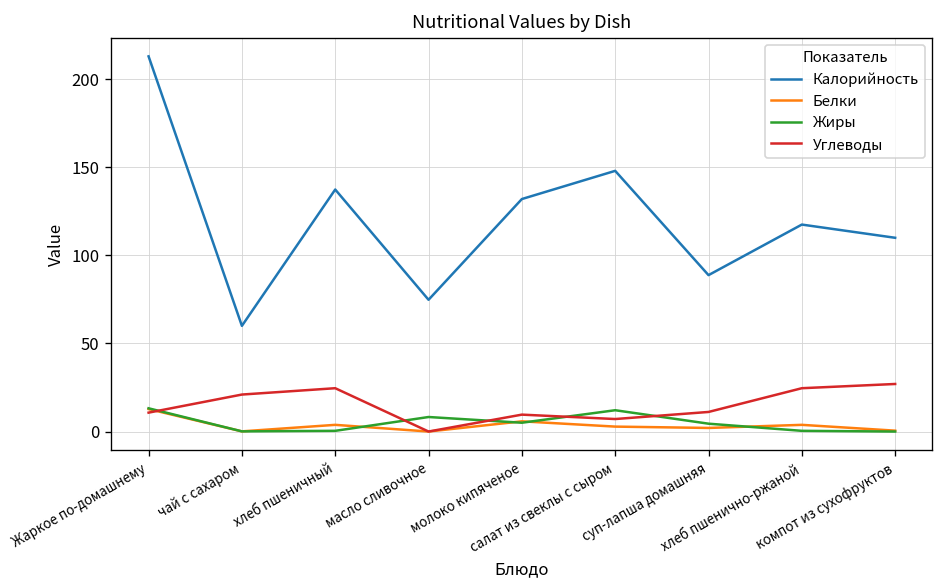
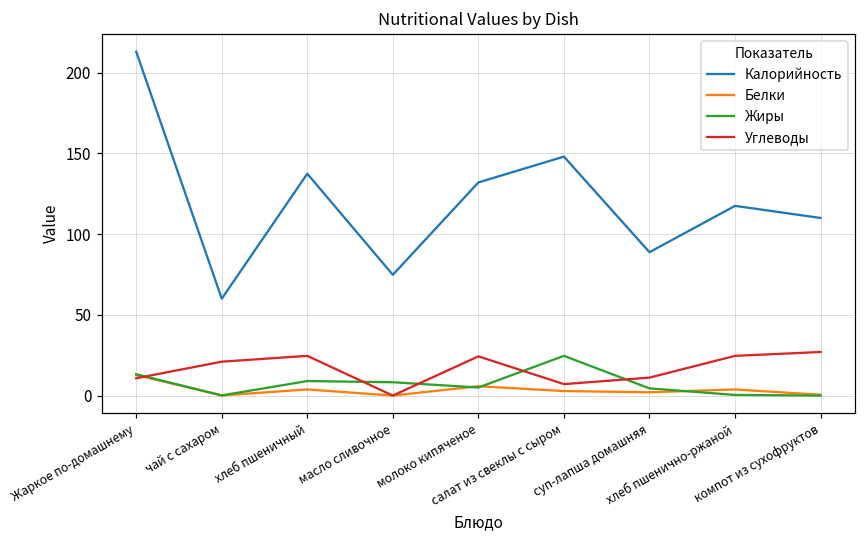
Жиры, хлеб пшеничный: 0 -> 9
Углеводы, молоко кипяченое: 10 -> 24
Жиры, салат из свеклы с сыром: 12 -> 25
